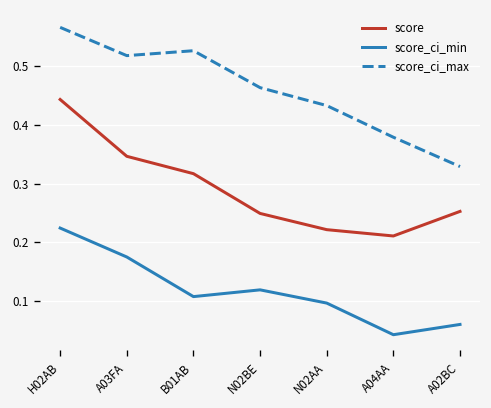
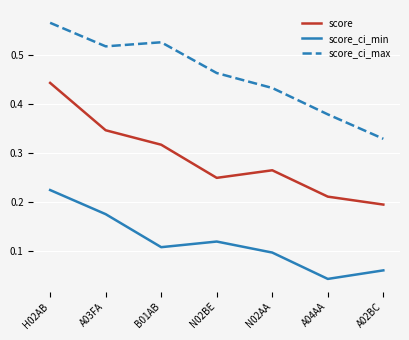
score, N02AA: 0.22 -> 0.26
score, A02BC: 0.25 -> 0.19
